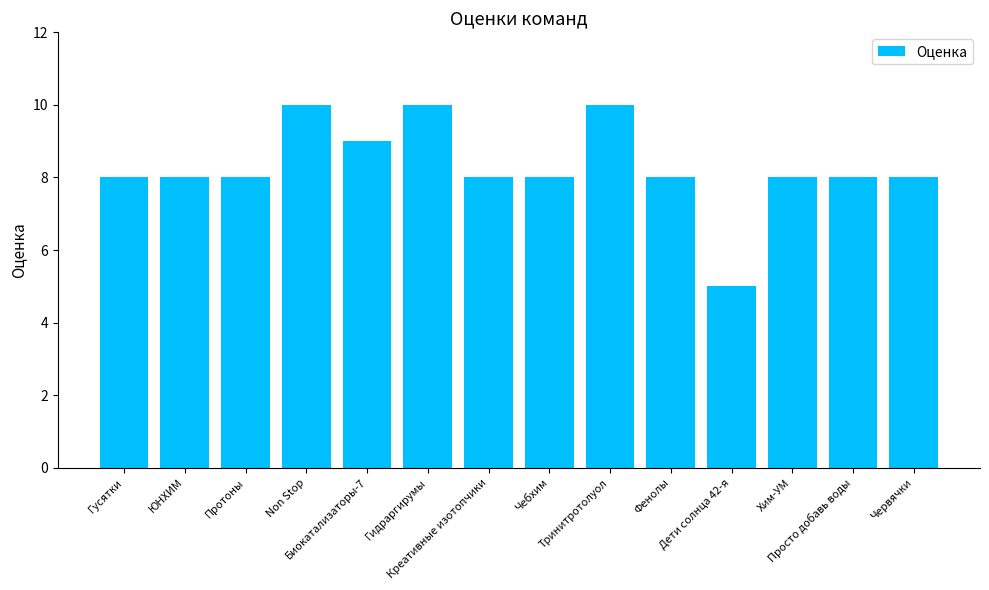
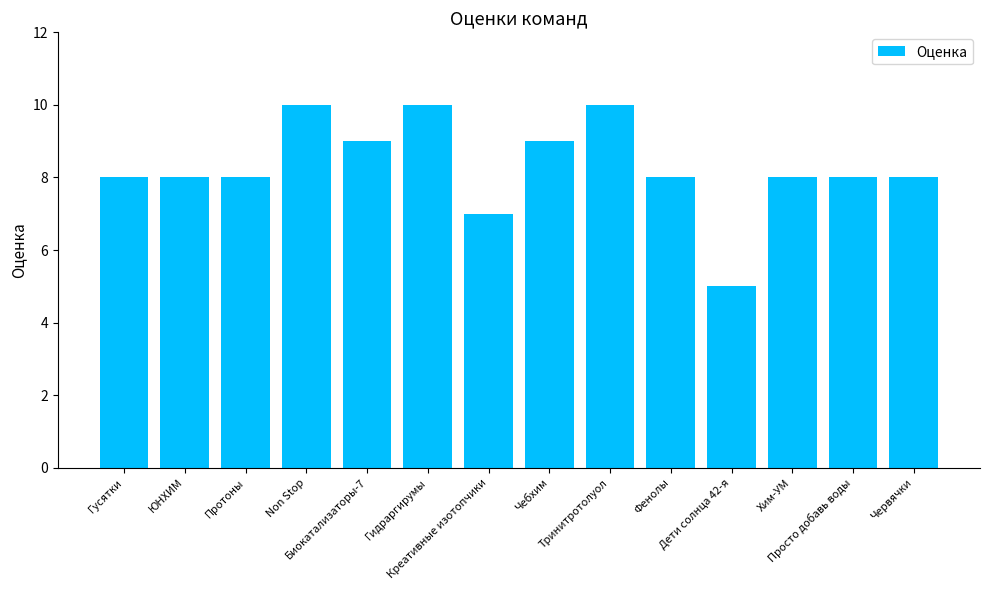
Креативные изотопчики: 8 -> 7
Чебхим: 8 -> 9
